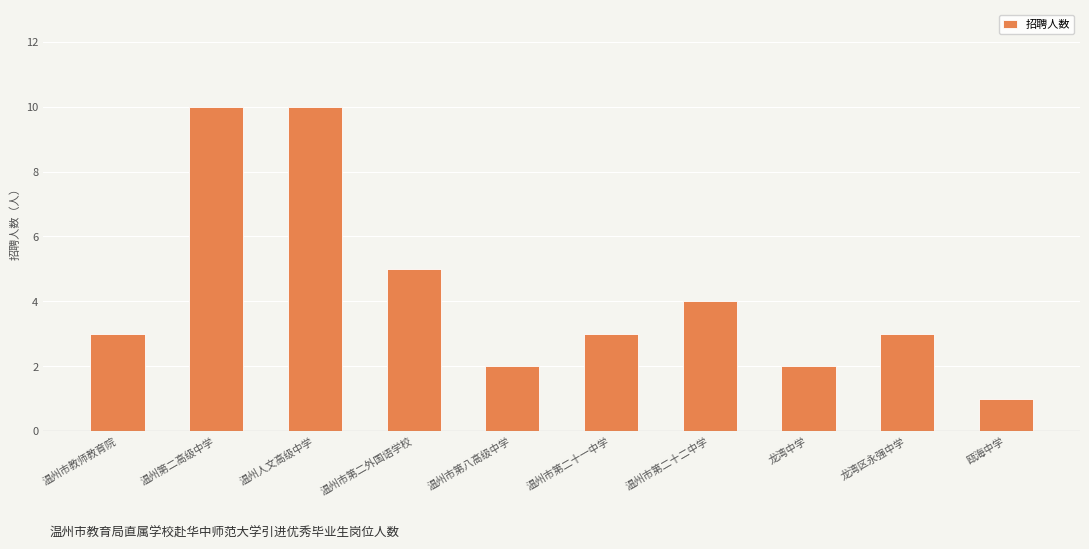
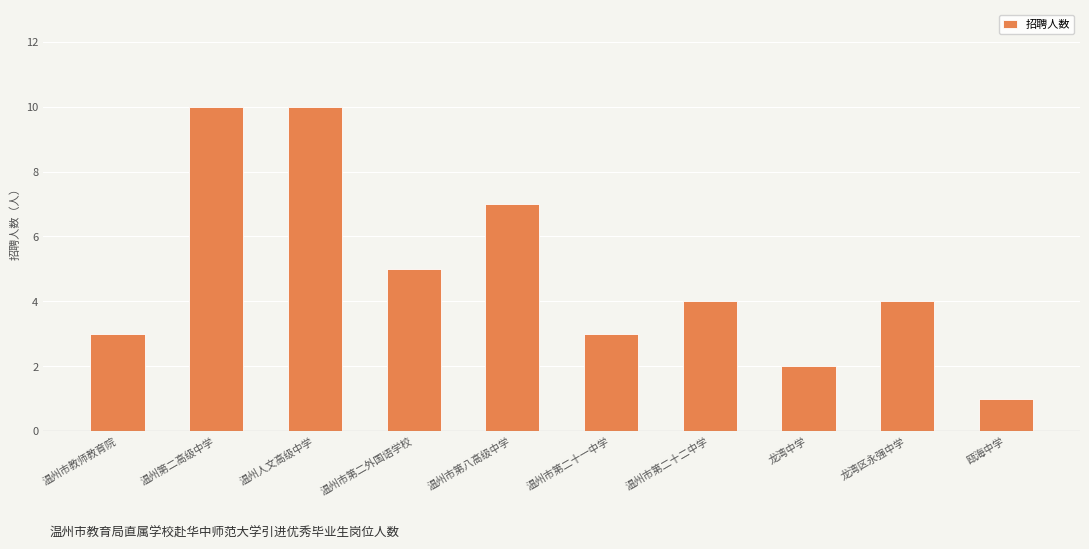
温州市第八高级中学: 2 -> 7
龙湾区永强中学: 3 -> 4
